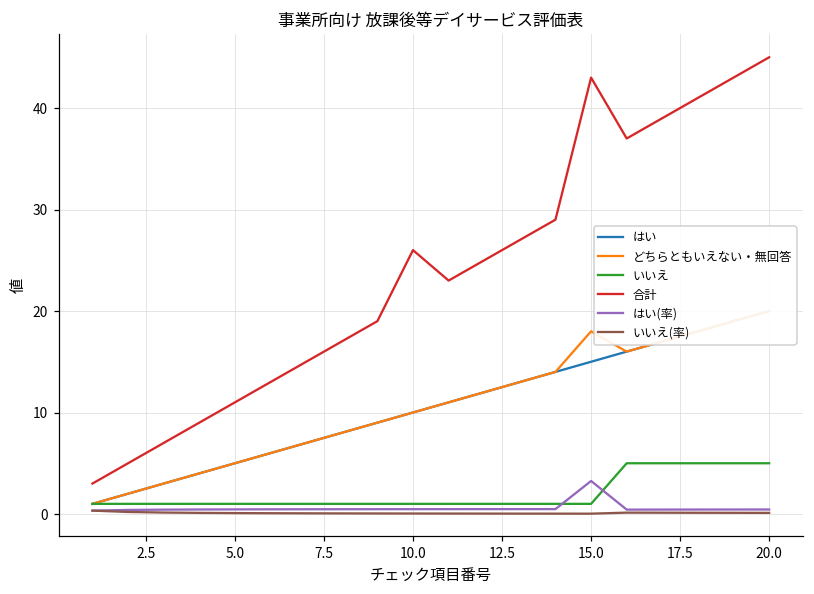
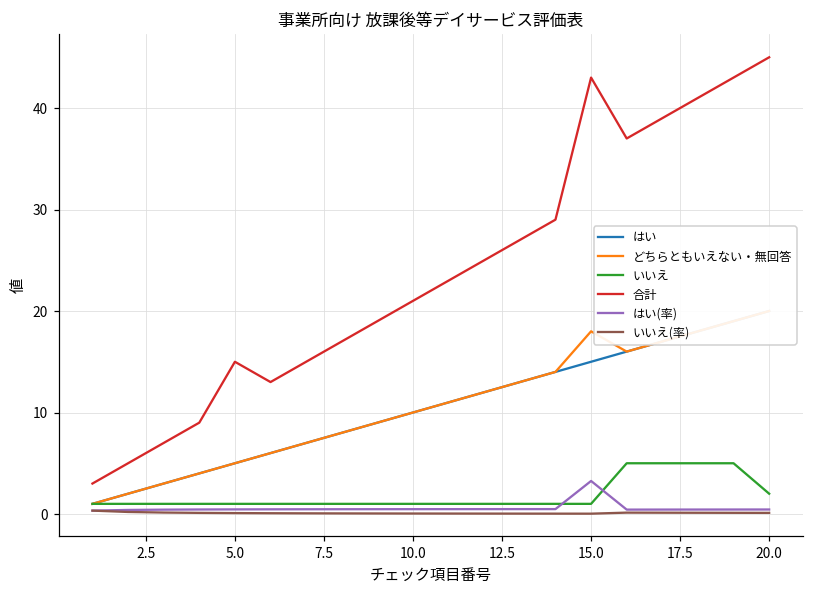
合計, 5.0: 11 -> 15
合計, 10.0: 26 -> 21
いいえ, 20.0: 5 -> 2
